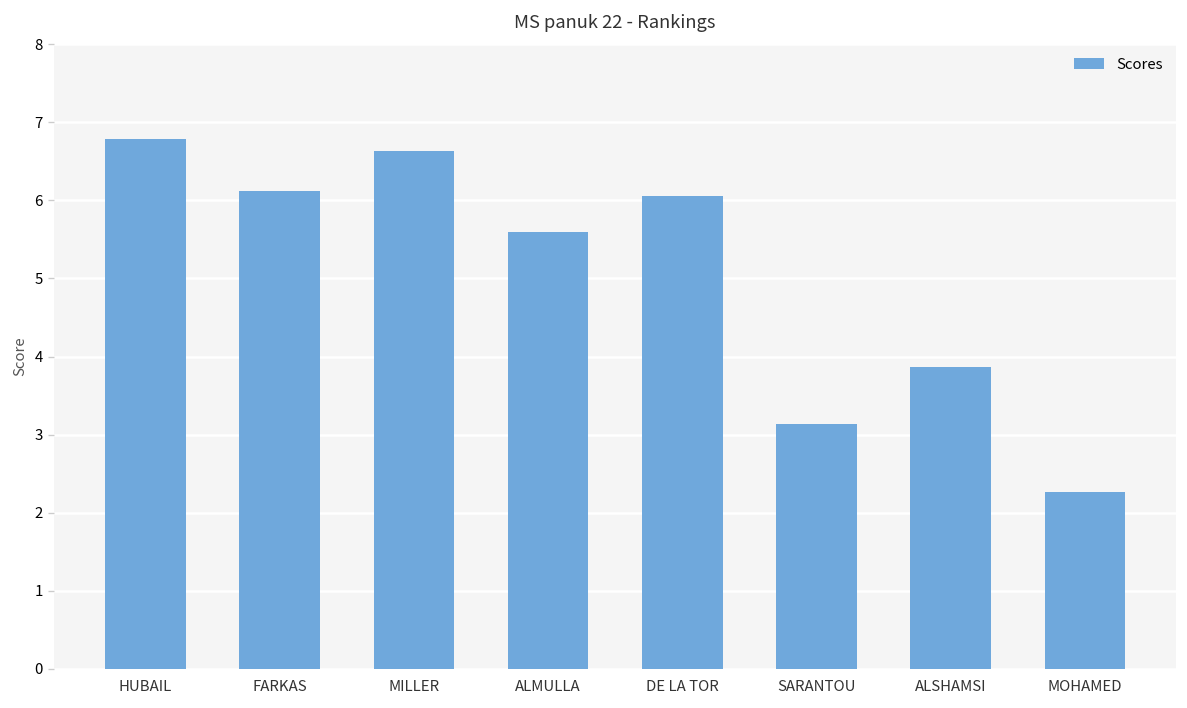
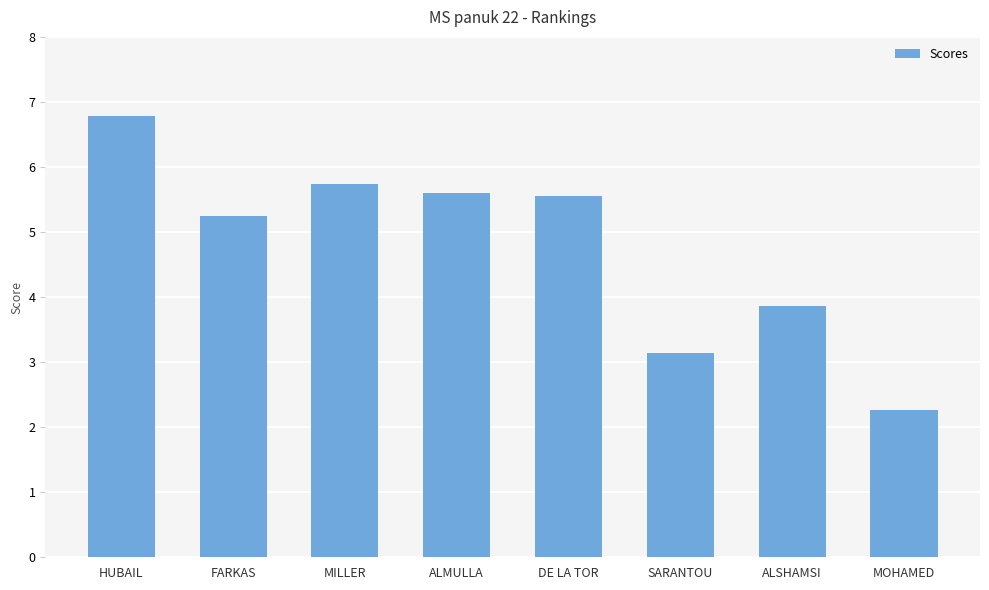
FARKAS: 6.1 -> 5.3
MILLER: 6.6 -> 5.7
DE LA TOR: 6.1 -> 5.5
